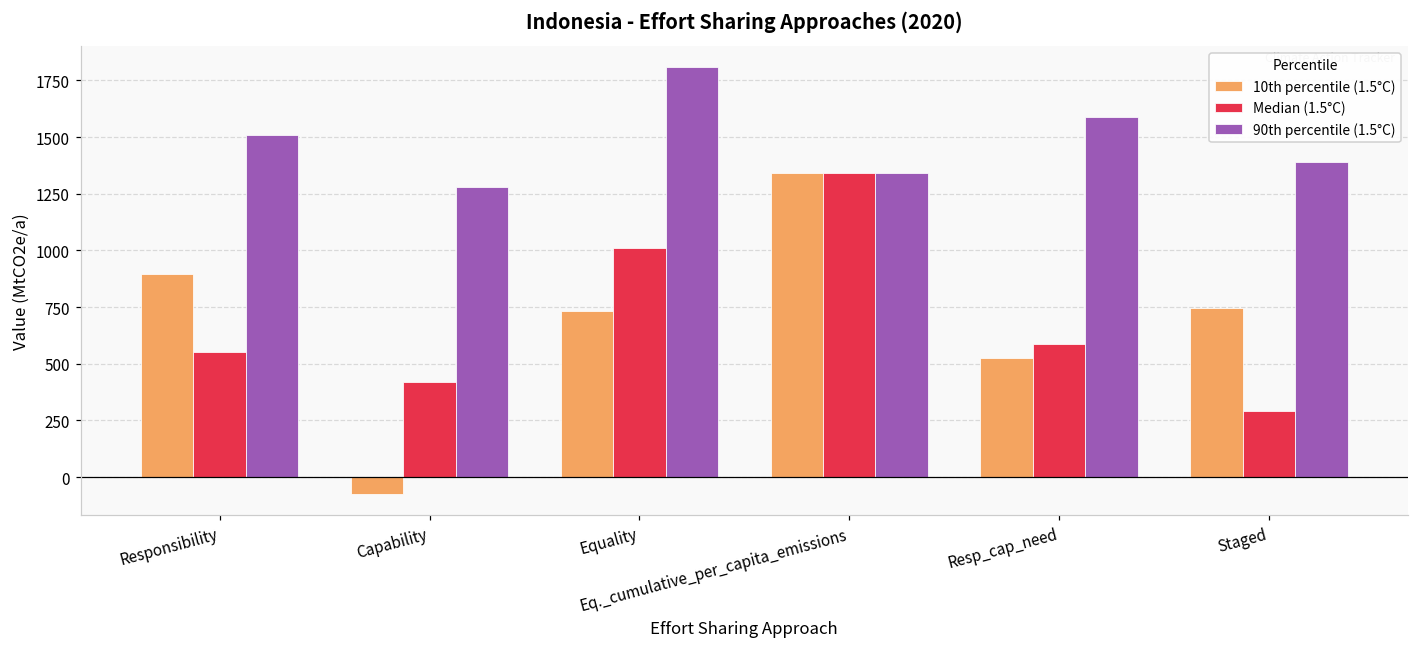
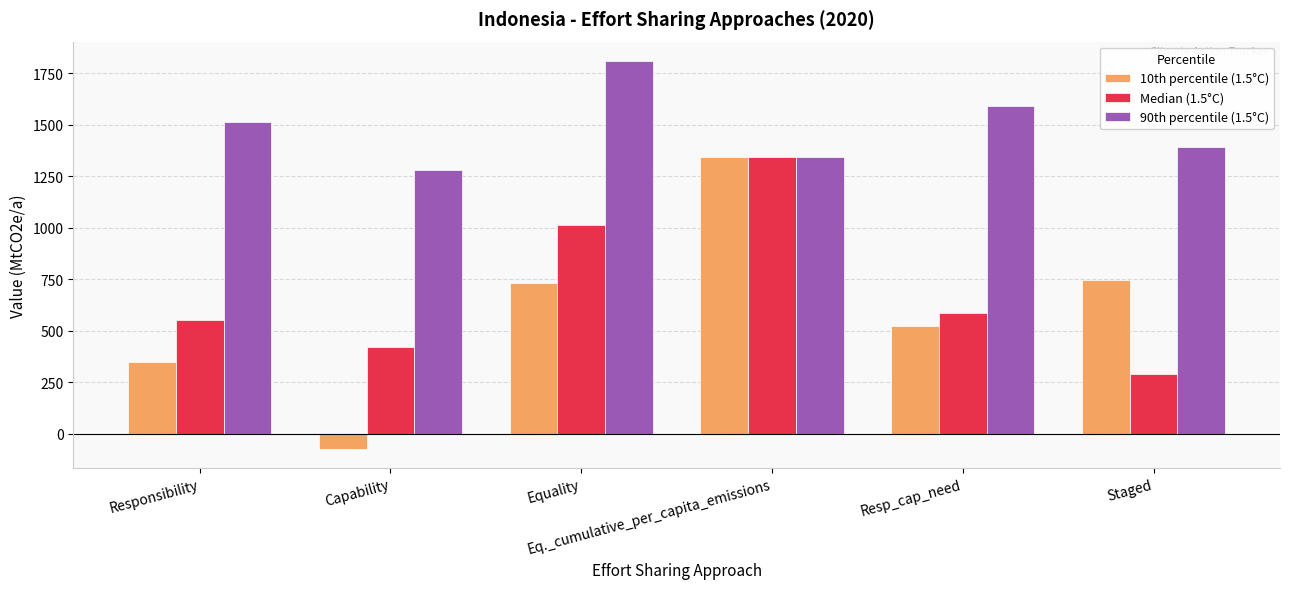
10th percentile (1.5°C), Responsibility: 900 -> 350
